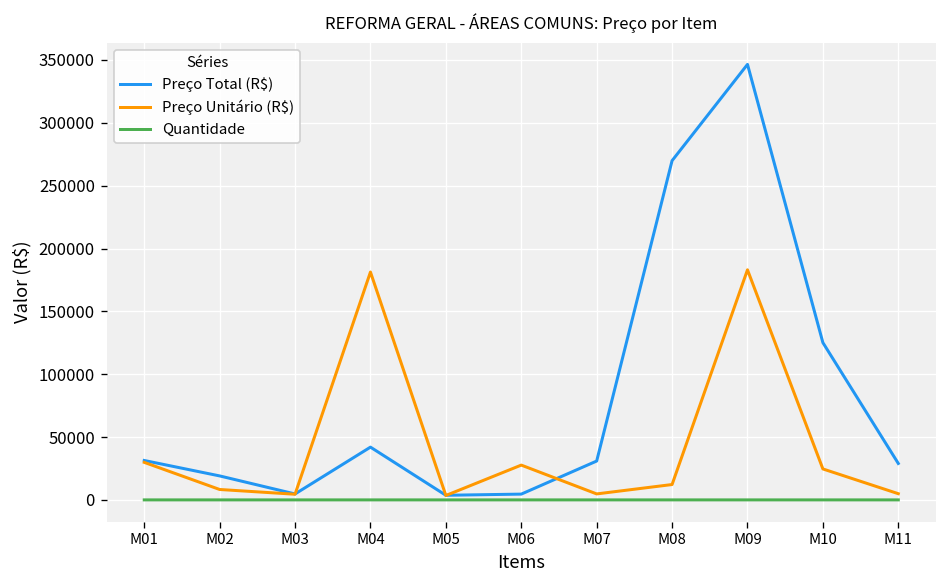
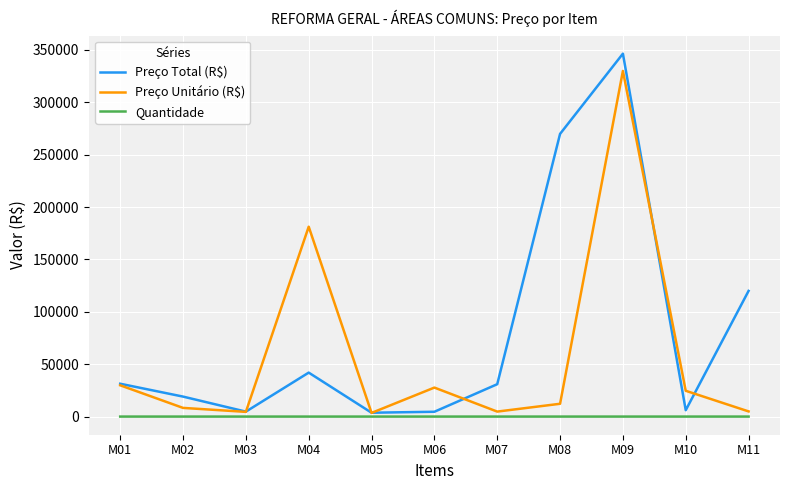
Preço Unitário (R$), M09: 183000 -> 330000
Preço Total (R$), M10: 125000 -> 6000
Preço Total (R$), M11: 29000 -> 120000
